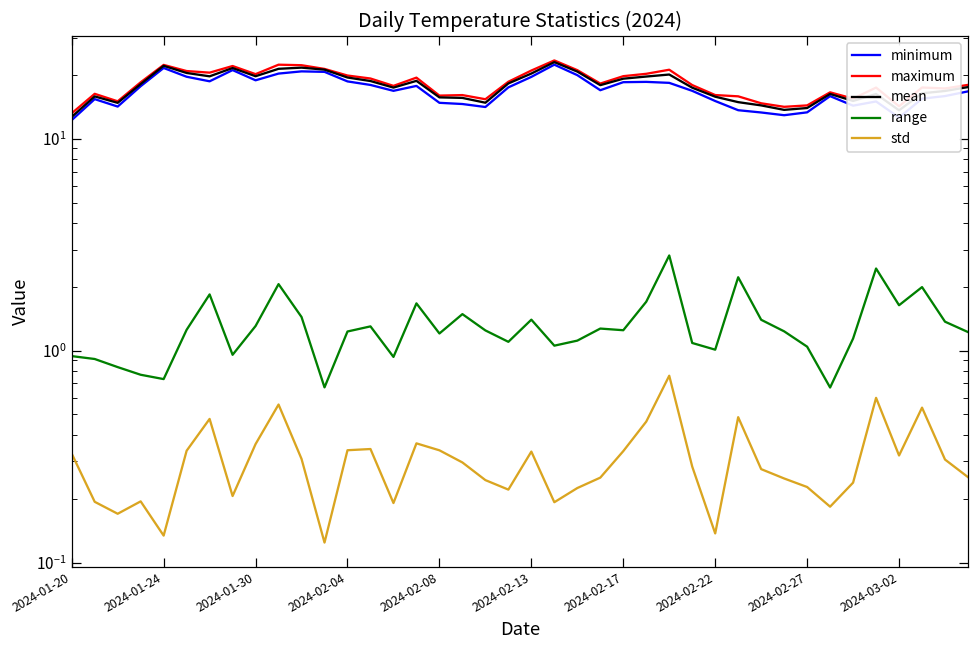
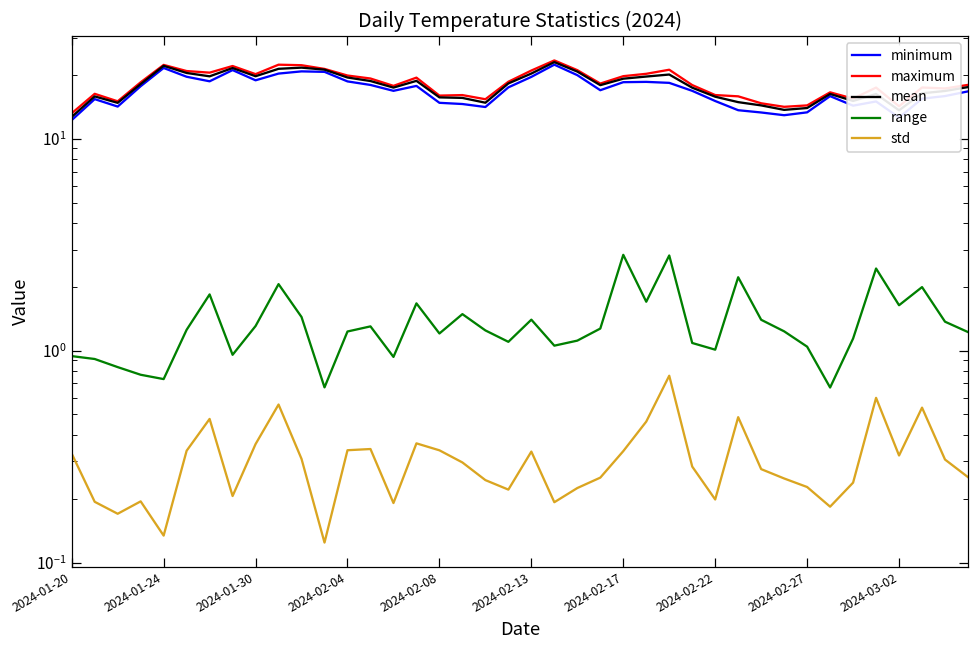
range, 2024-02-17: 1.2 -> 2.8
std, 2024-02-22: 0.14 -> 0.20
